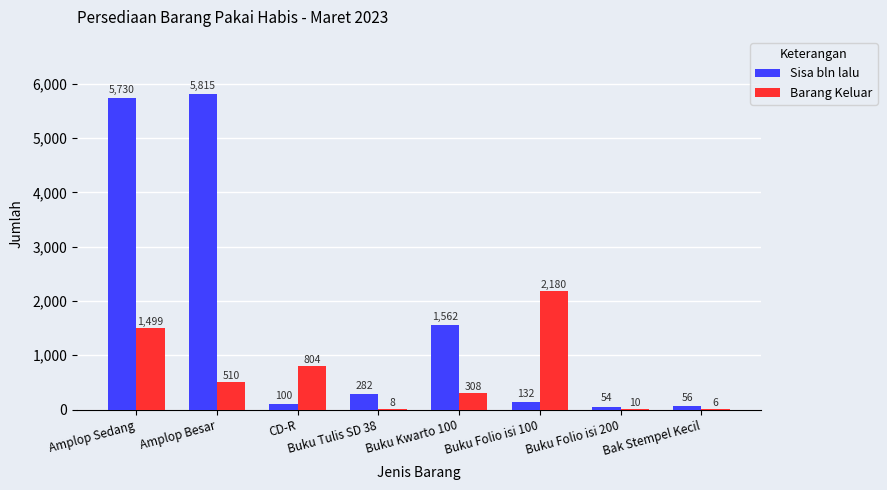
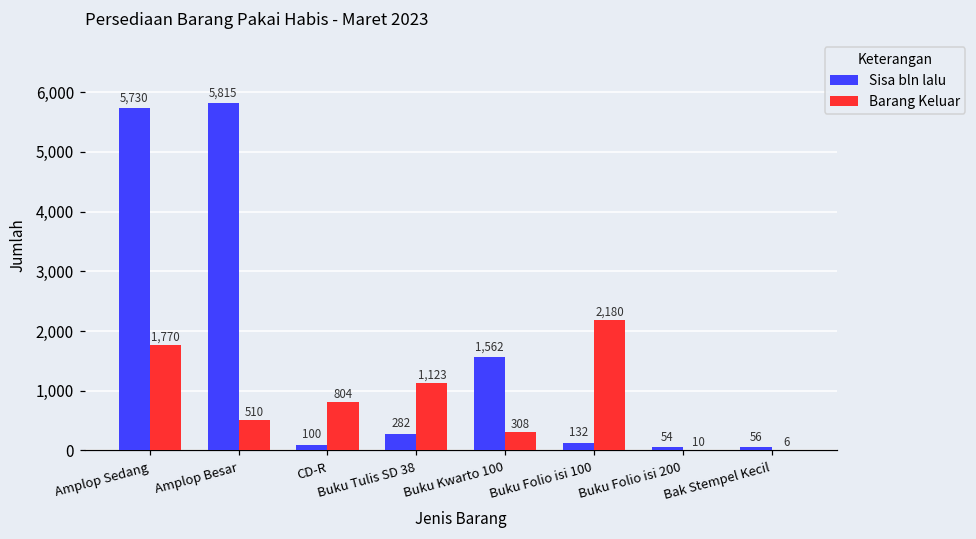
Barang Keluar, Amplop Sedang: 1,499 -> 1,770
Barang Keluar, Buku Tulis SD 38: 8 -> 1,123
